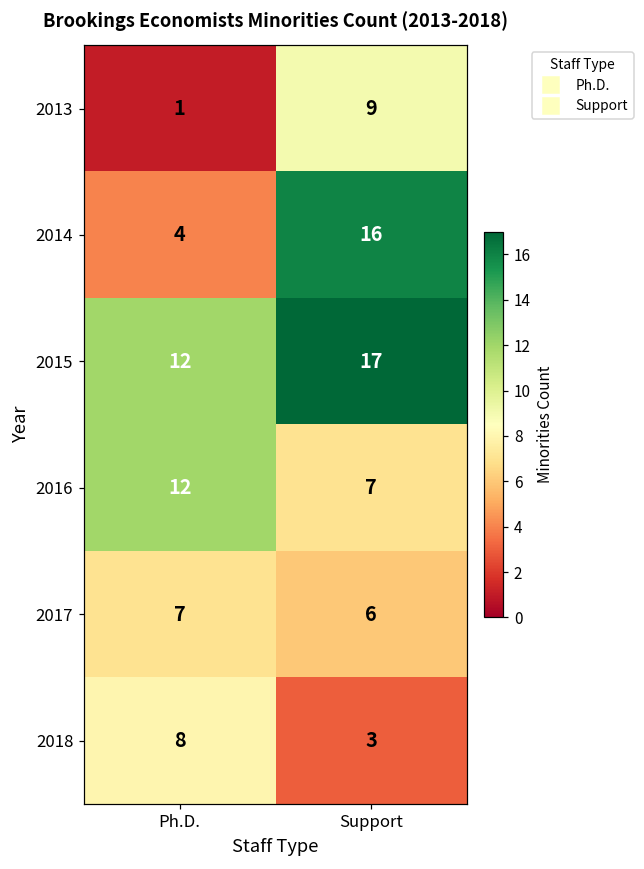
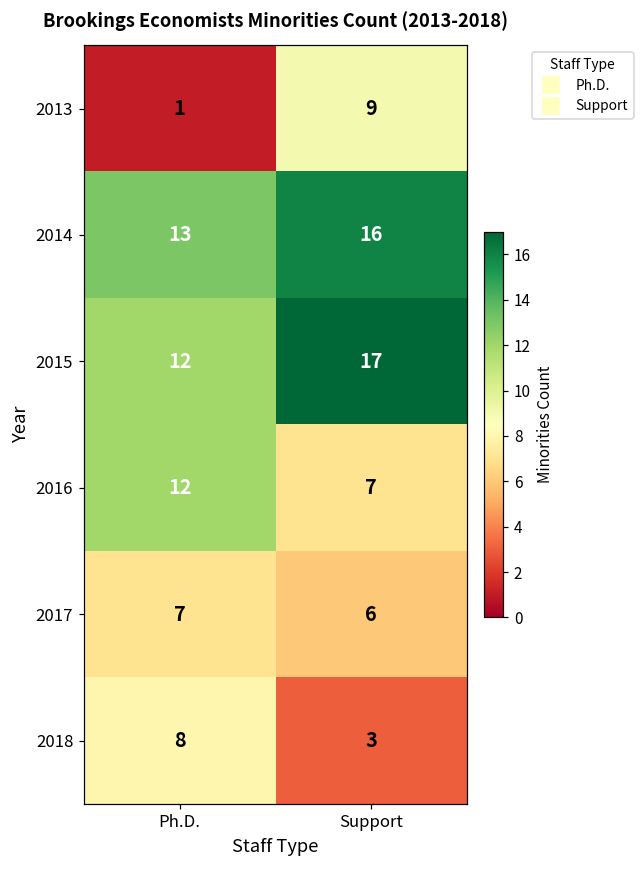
2014, Ph.D.: 4 -> 13
